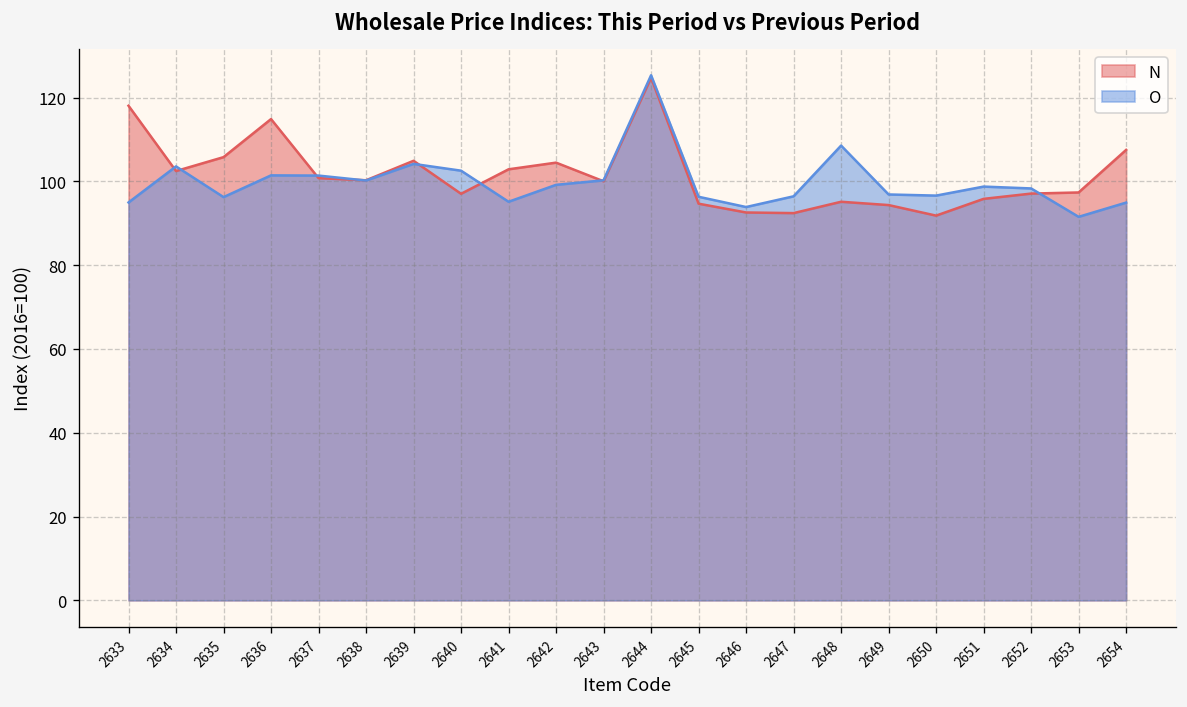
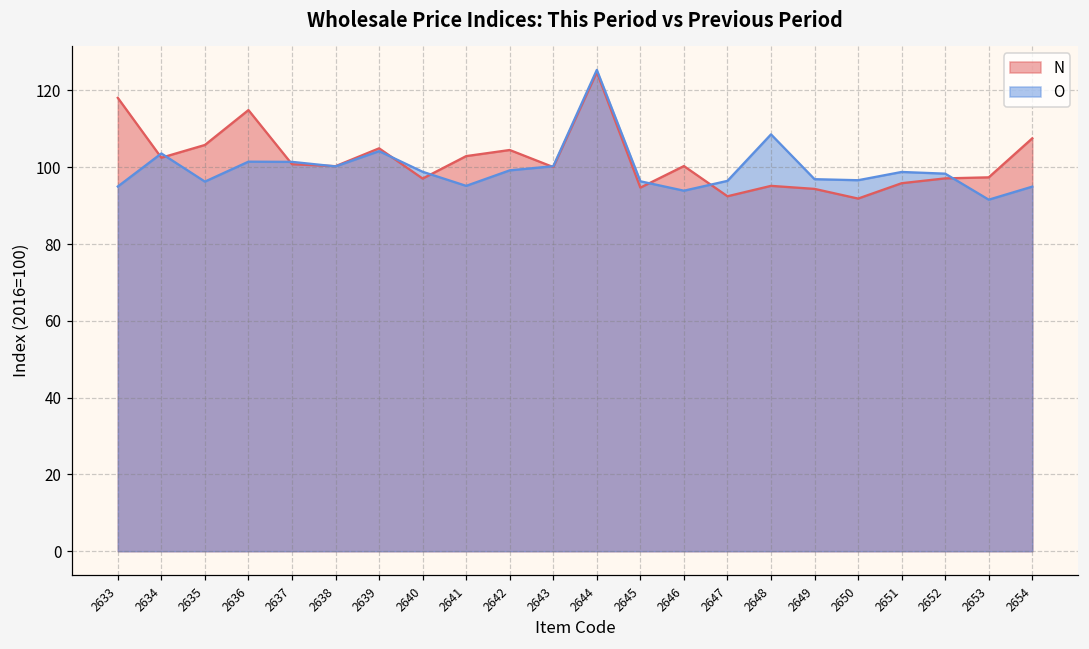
O, 2640: 103 -> 99
N, 2646: 93 -> 100
